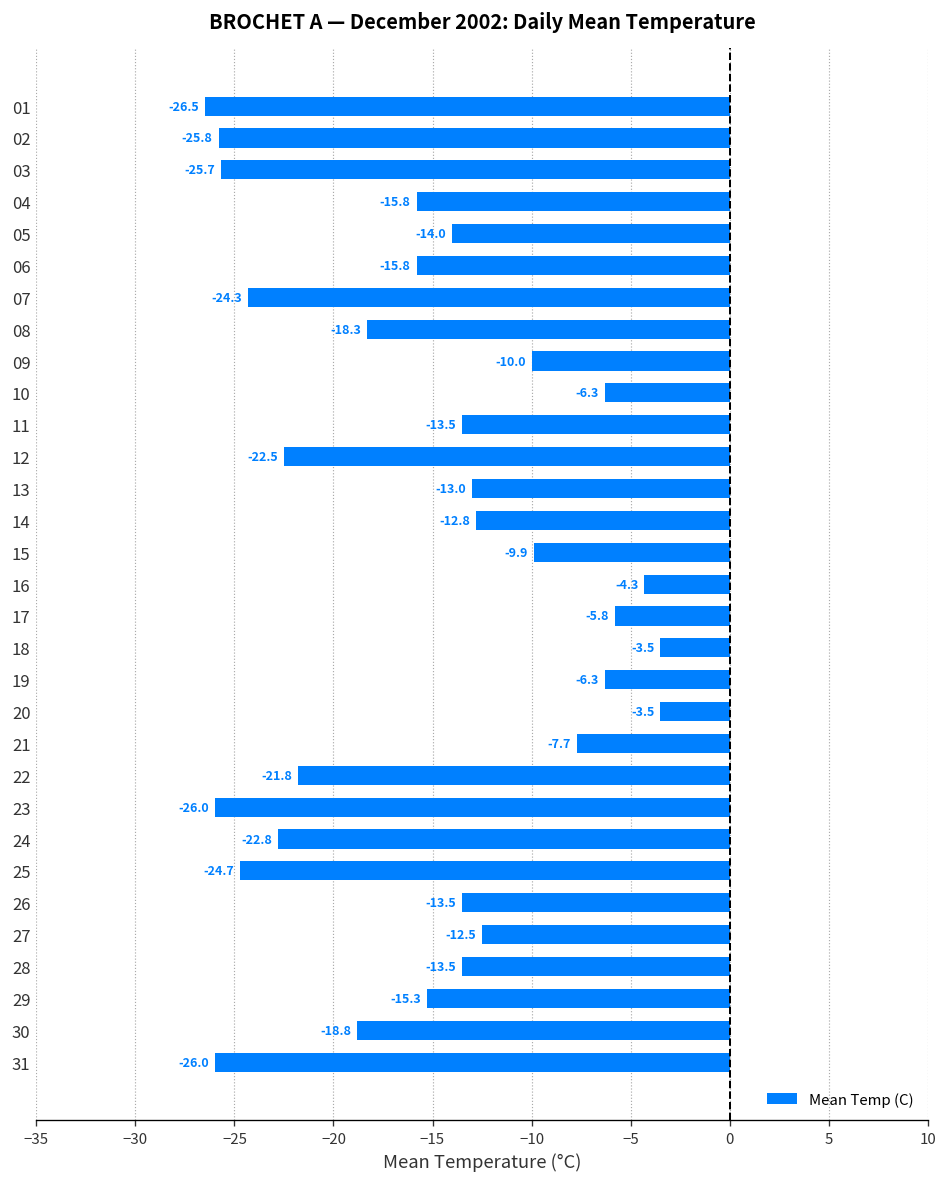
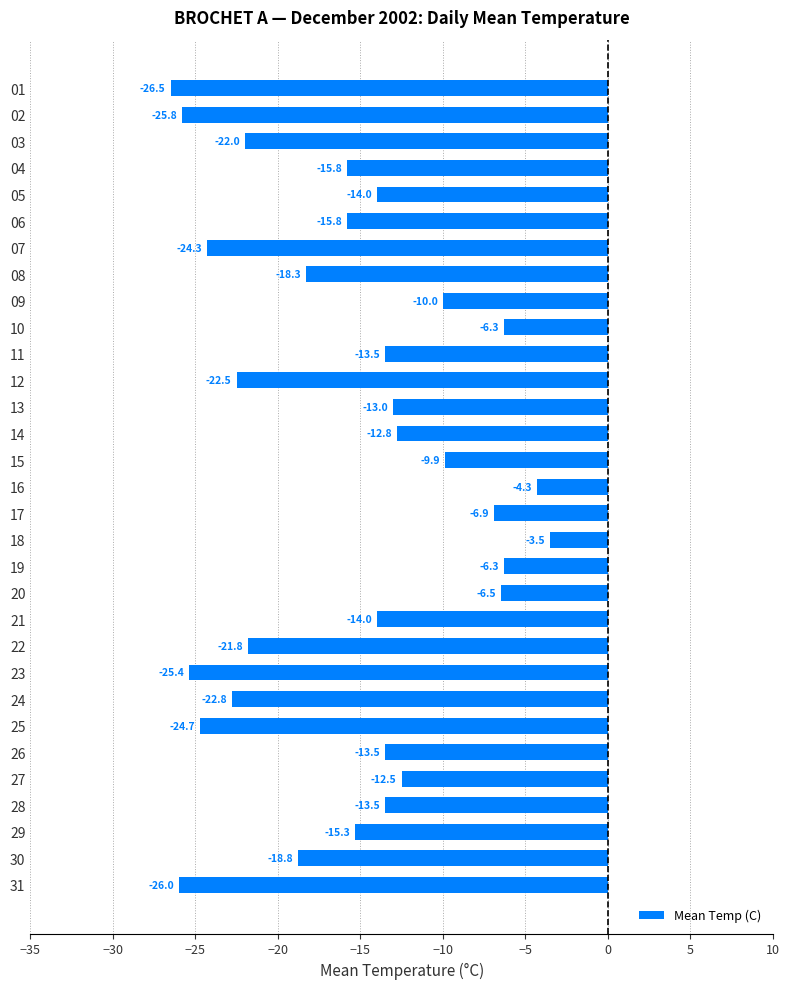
03: -25.7 -> -22.0
17: -5.8 -> -6.9
20: -3.5 -> -6.5
21: -7.7 -> -14.0
23: -26.0 -> -25.4
